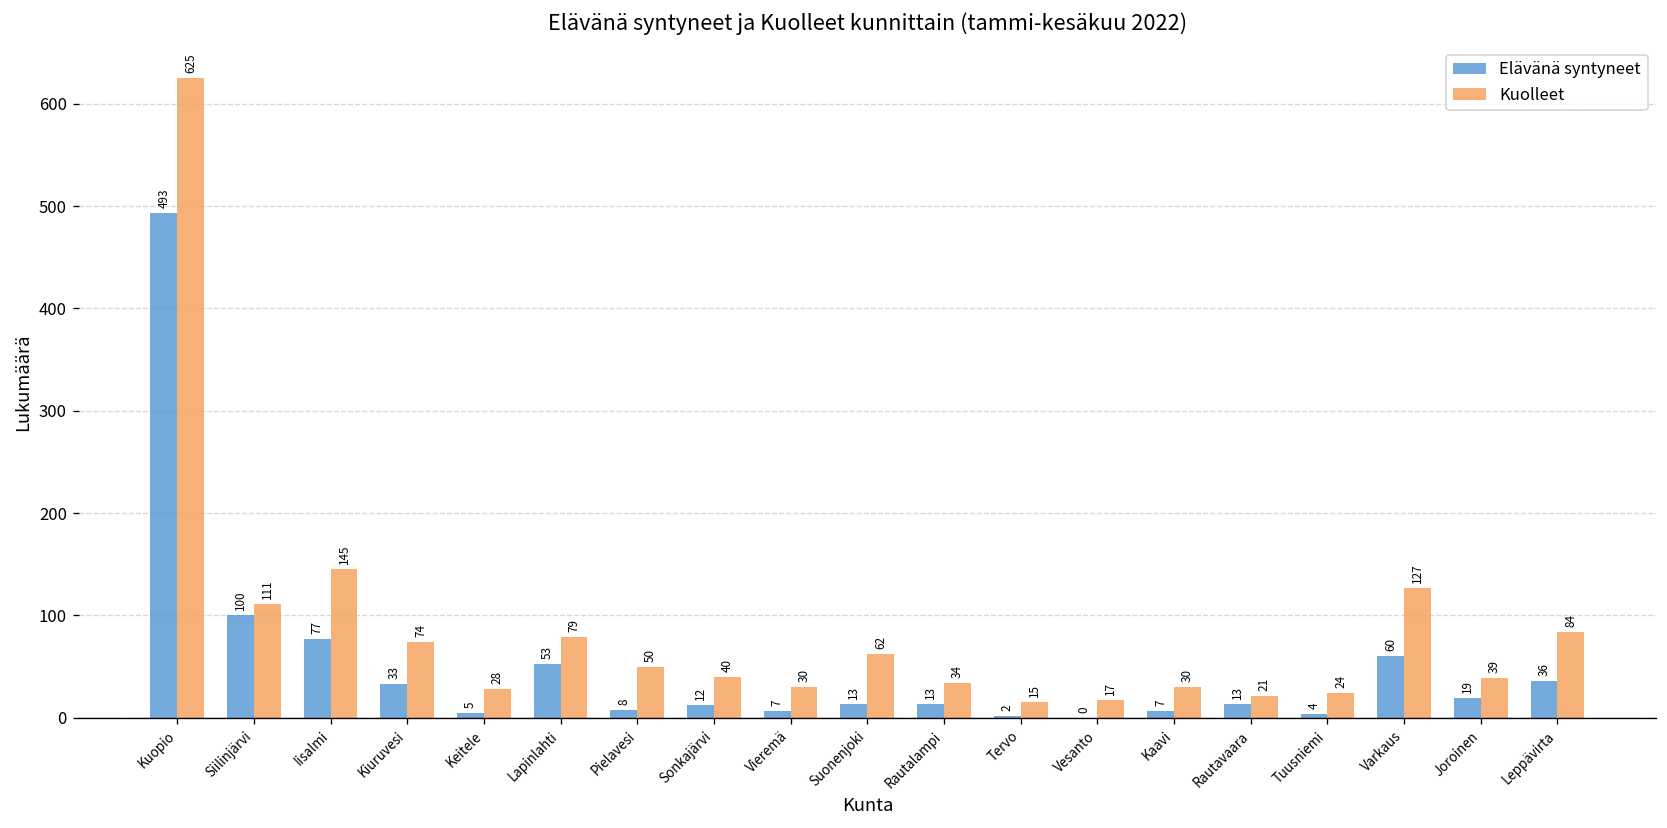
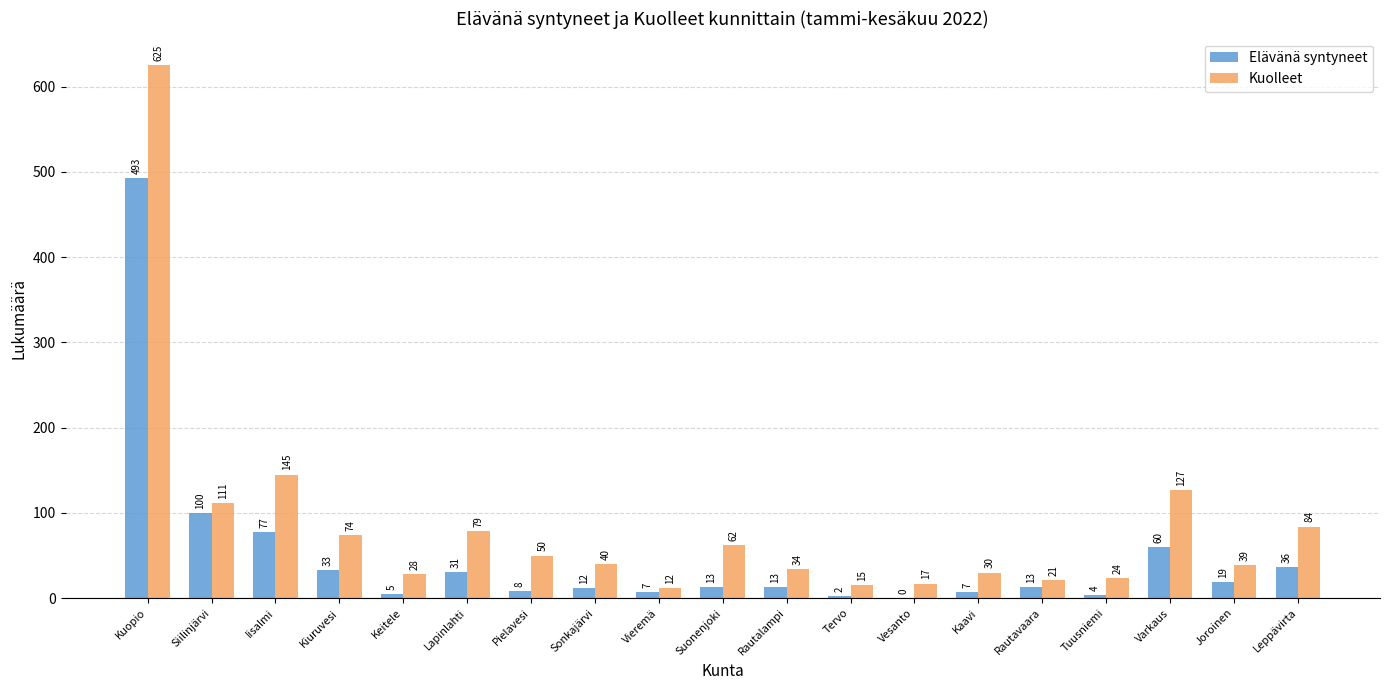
Elävänä syntyneet, Lapinlahti: 53 -> 31
Kuolleet, Vieremä: 30 -> 12
